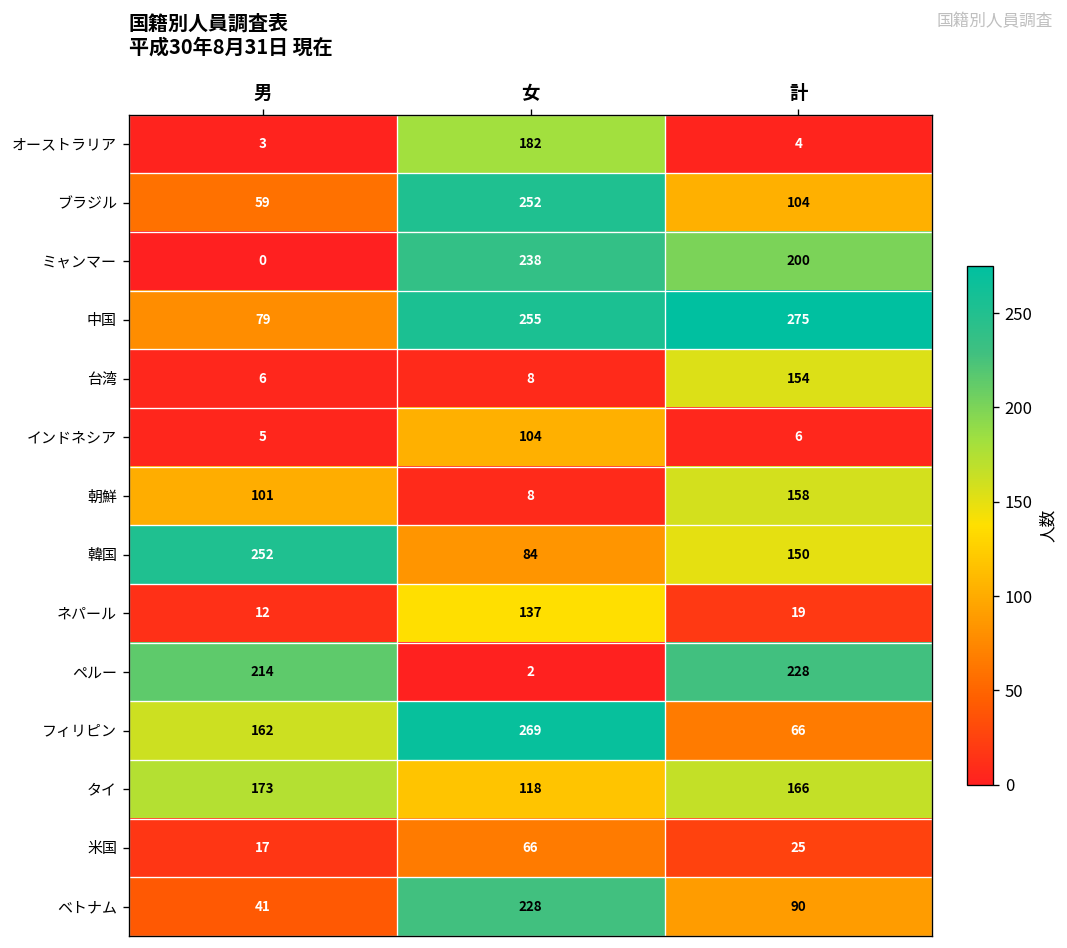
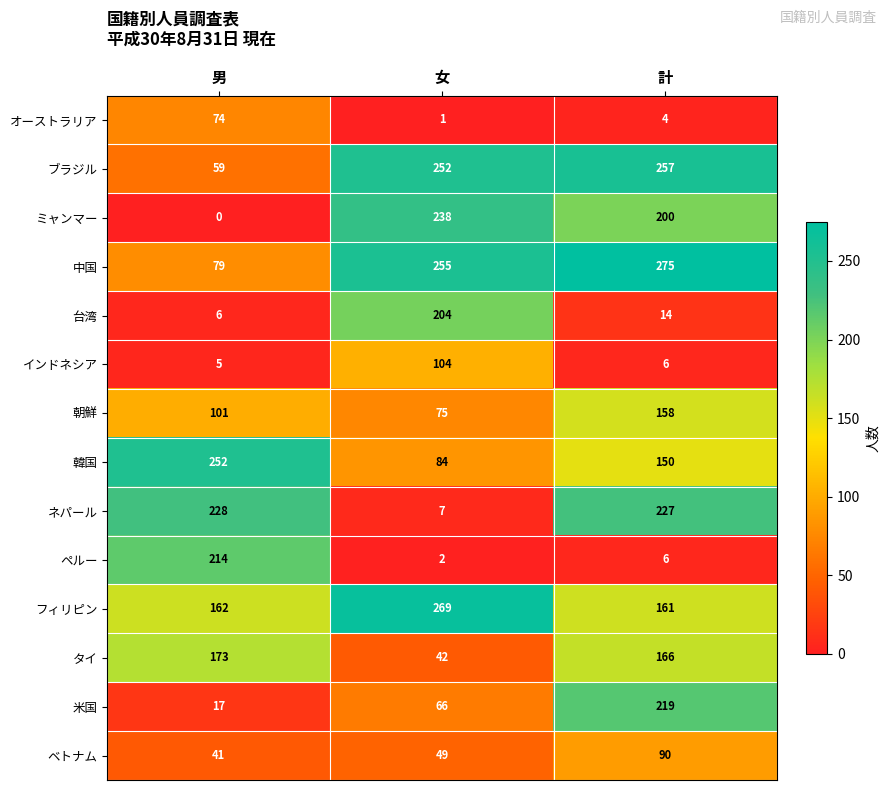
オーストラリア, 男: 3 -> 74
オーストラリア, 女: 182 -> 1
ブラジル, 計: 104 -> 257
台湾, 女: 8 -> 204
台湾, 計: 154 -> 14
朝鮮, 女: 8 -> 75
ネパール, 男: 12 -> 228
ネパール, 女: 137 -> 7
ネパール, 計: 19 -> 227
ペルー, 計: 228 -> 6
フィリピン, 計: 66 -> 161
タイ, 女: 118 -> 42
米国, 計: 25 -> 219
ベトナム, 女: 228 -> 49
